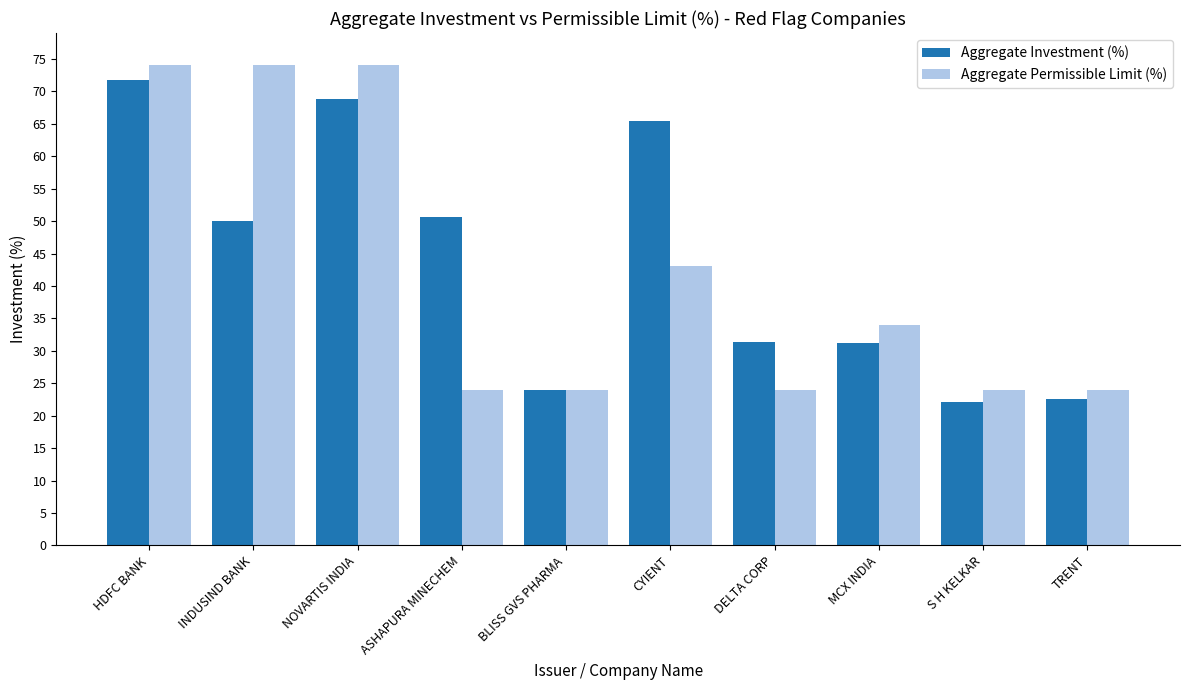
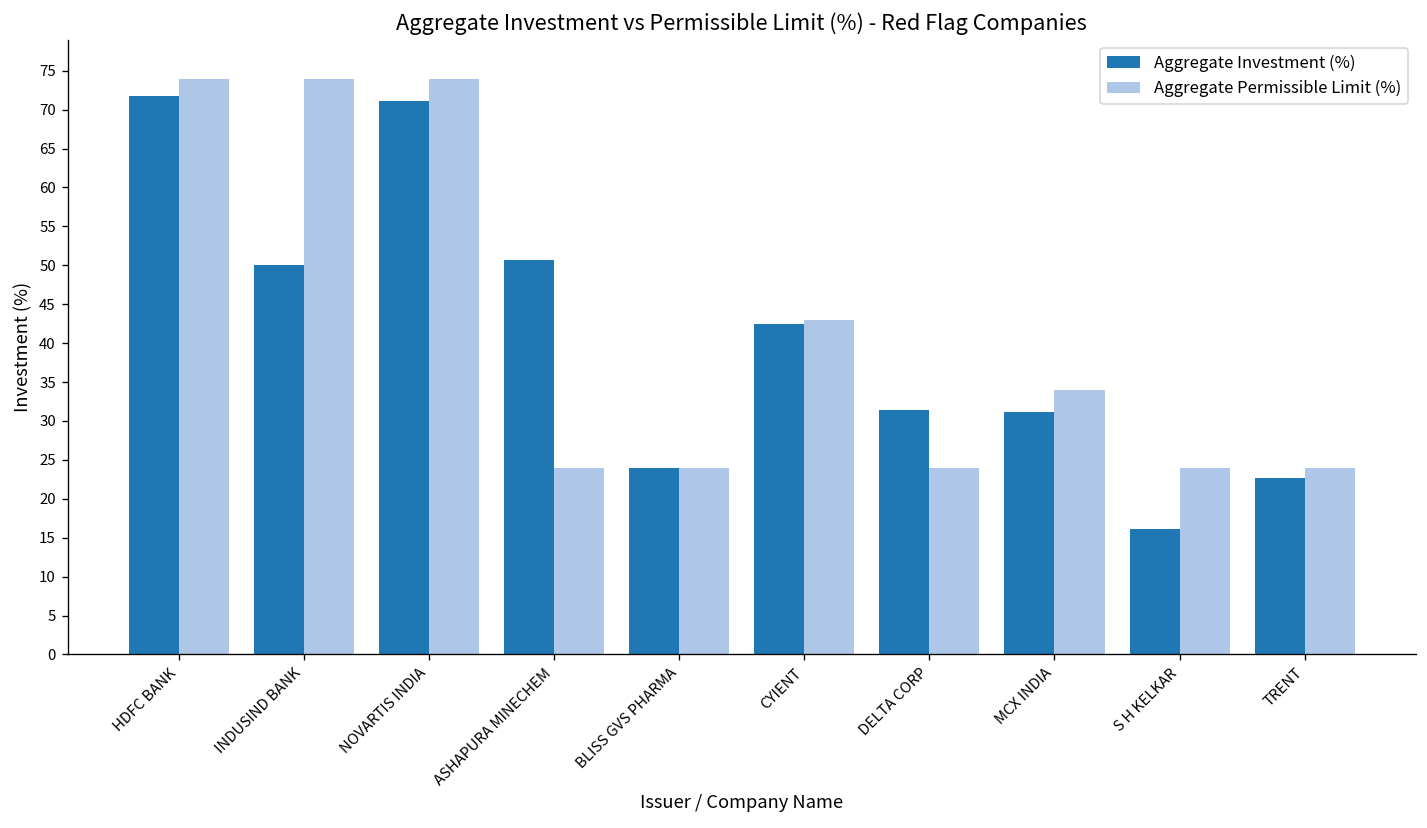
Aggregate Investment (%), NOVARTIS INDIA: 69 -> 71
Aggregate Investment (%), CYIENT: 66 -> 42
Aggregate Investment (%), S H KELKAR: 22 -> 16
